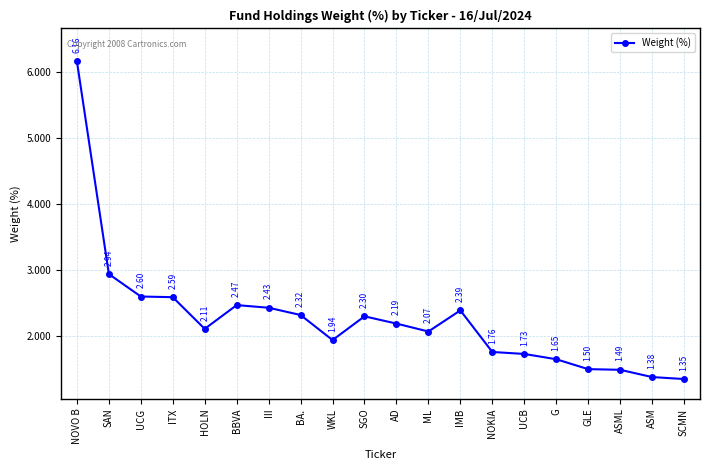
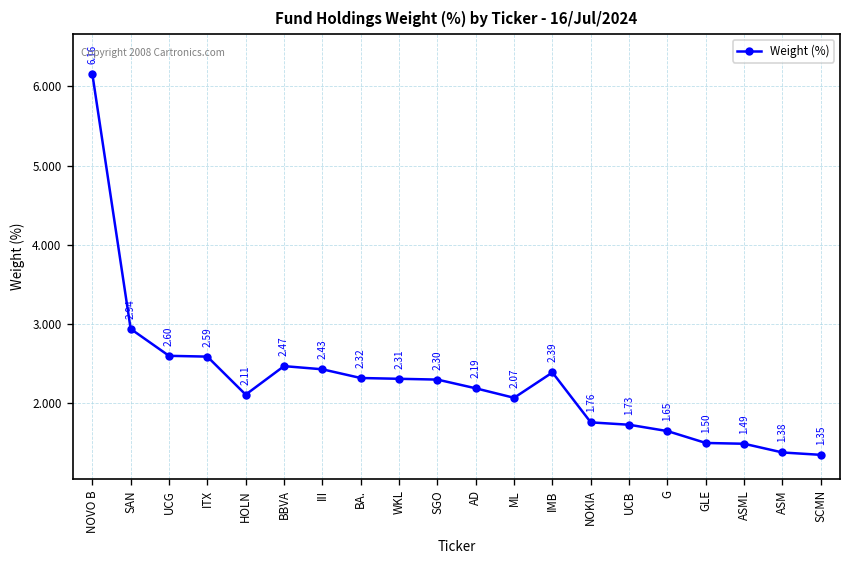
WKL: 1.94 -> 2.31
